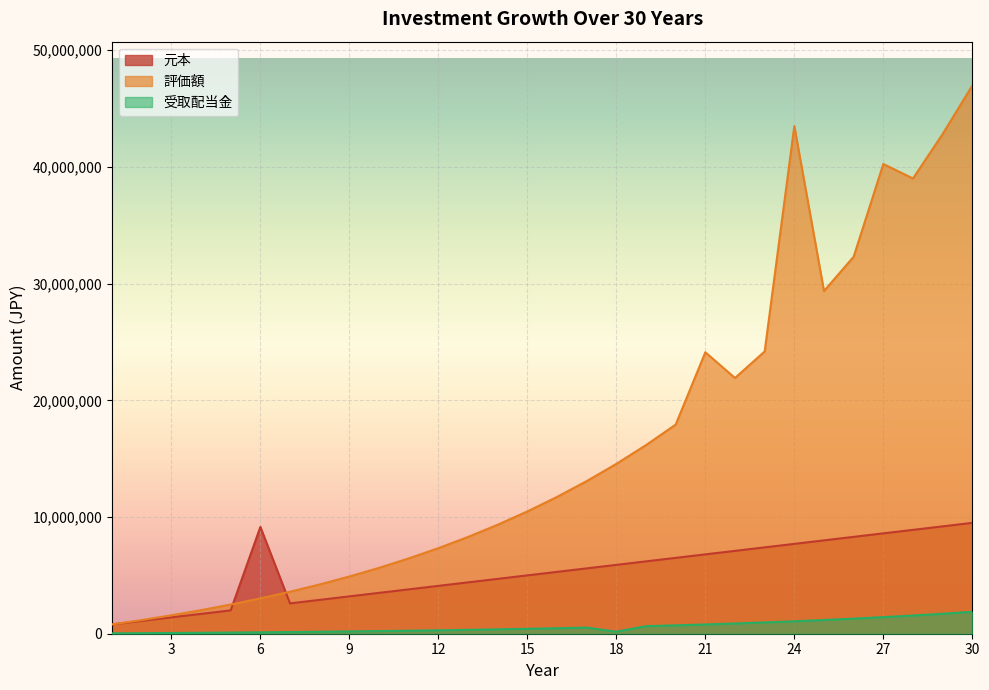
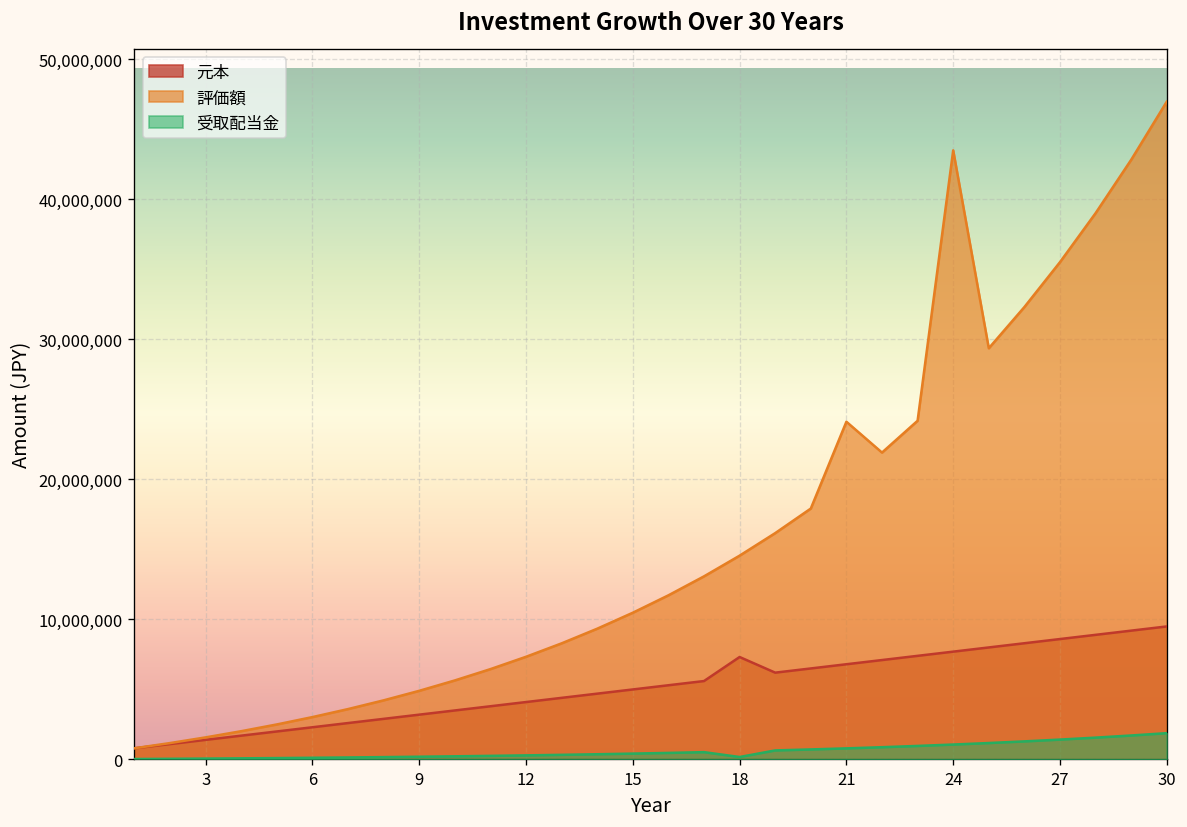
元本, 6: 9,200,000 -> 2,300,000
元本, 18: 5,900,000 -> 7,300,000
評価額, 27: 40,300,000 -> 35,500,000
